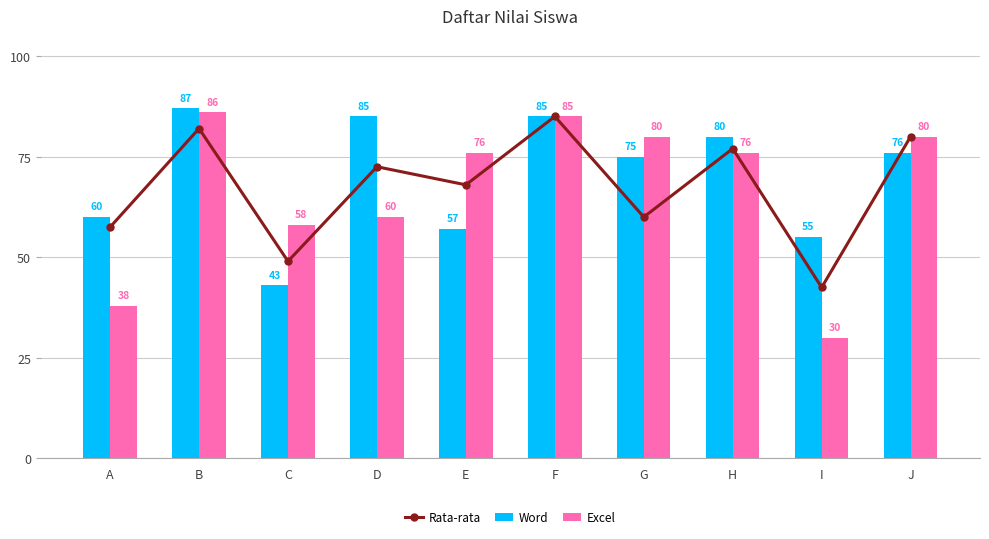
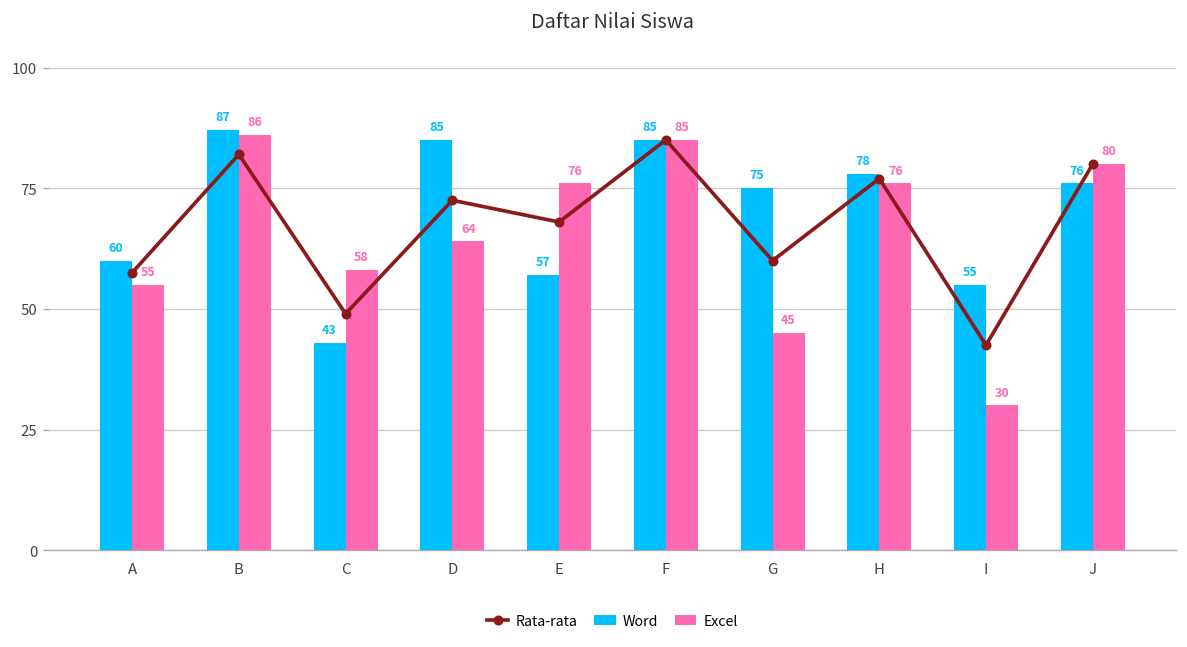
Excel, A: 38 -> 55
Excel, D: 60 -> 64
Excel, G: 80 -> 45
Word, H: 80 -> 78
